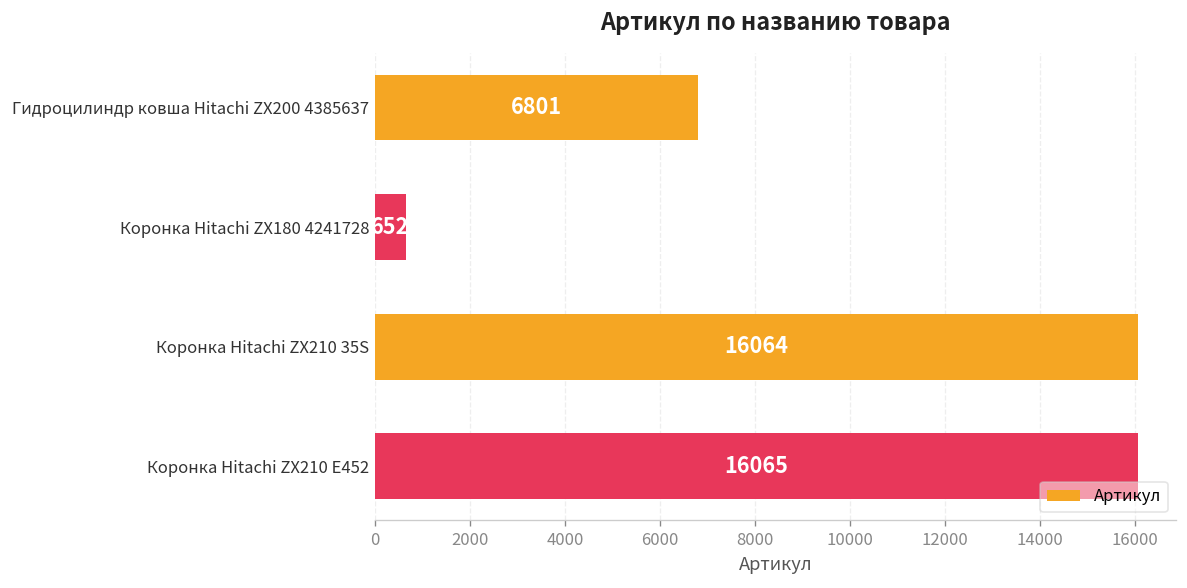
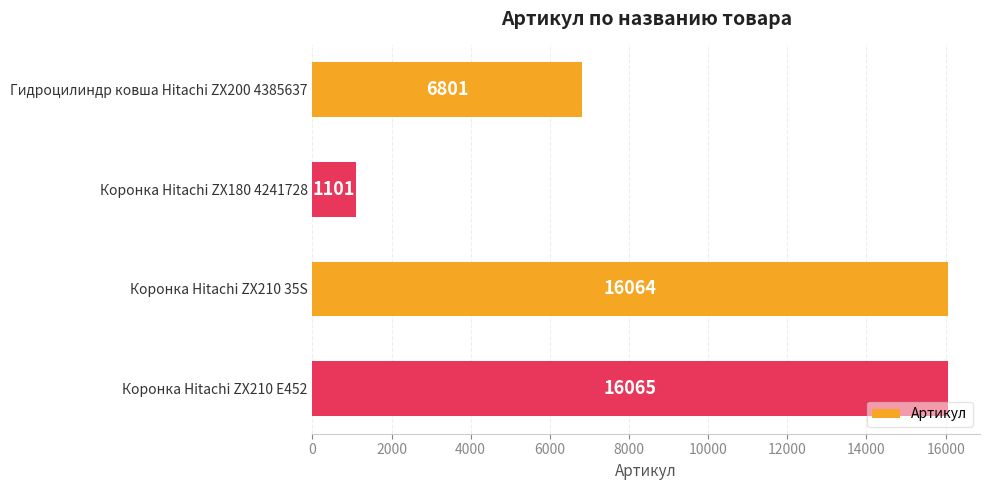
Коронка Hitachi ZX180 4241728: 652 -> 1101
